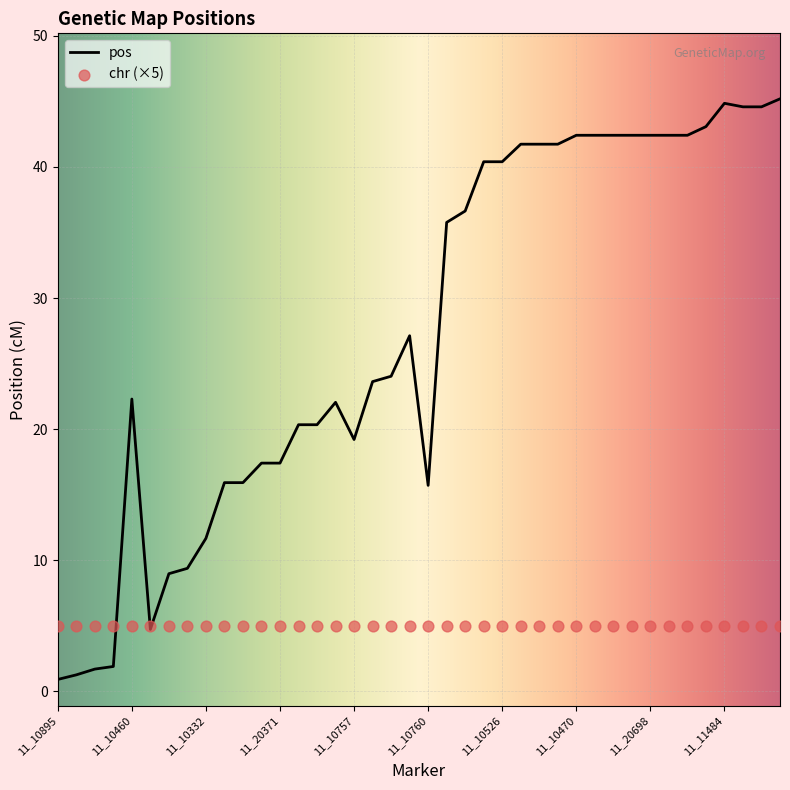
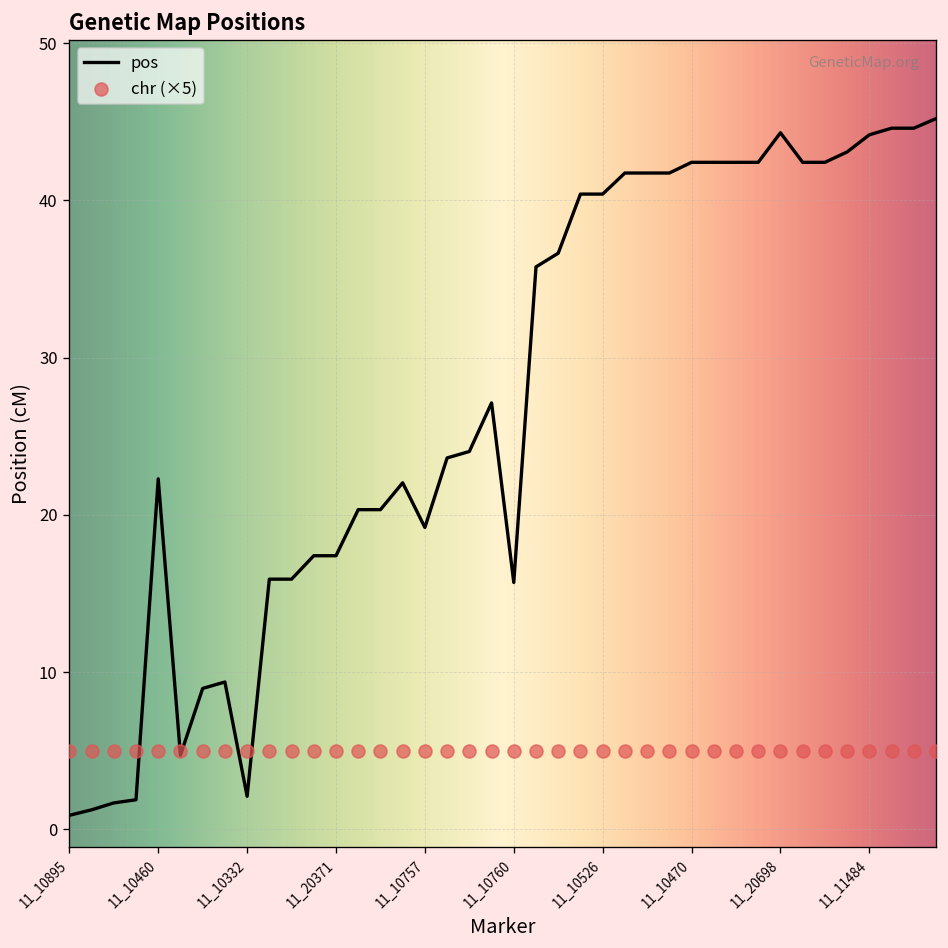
pos, 11_10332: 11.7 -> 2.1
pos, 11_20698: 42.4 -> 44.3
pos, 11_11484: 44.9 -> 44.2
